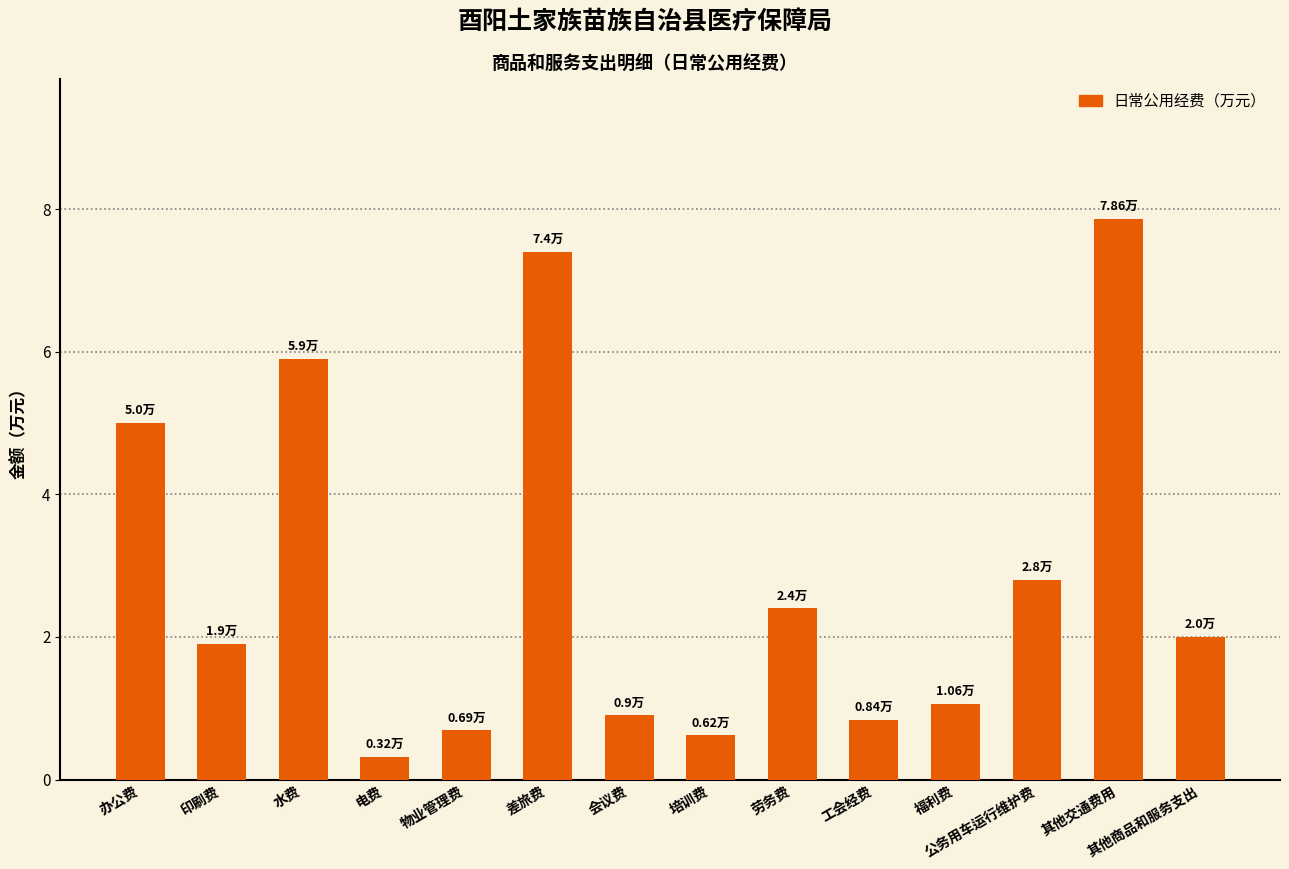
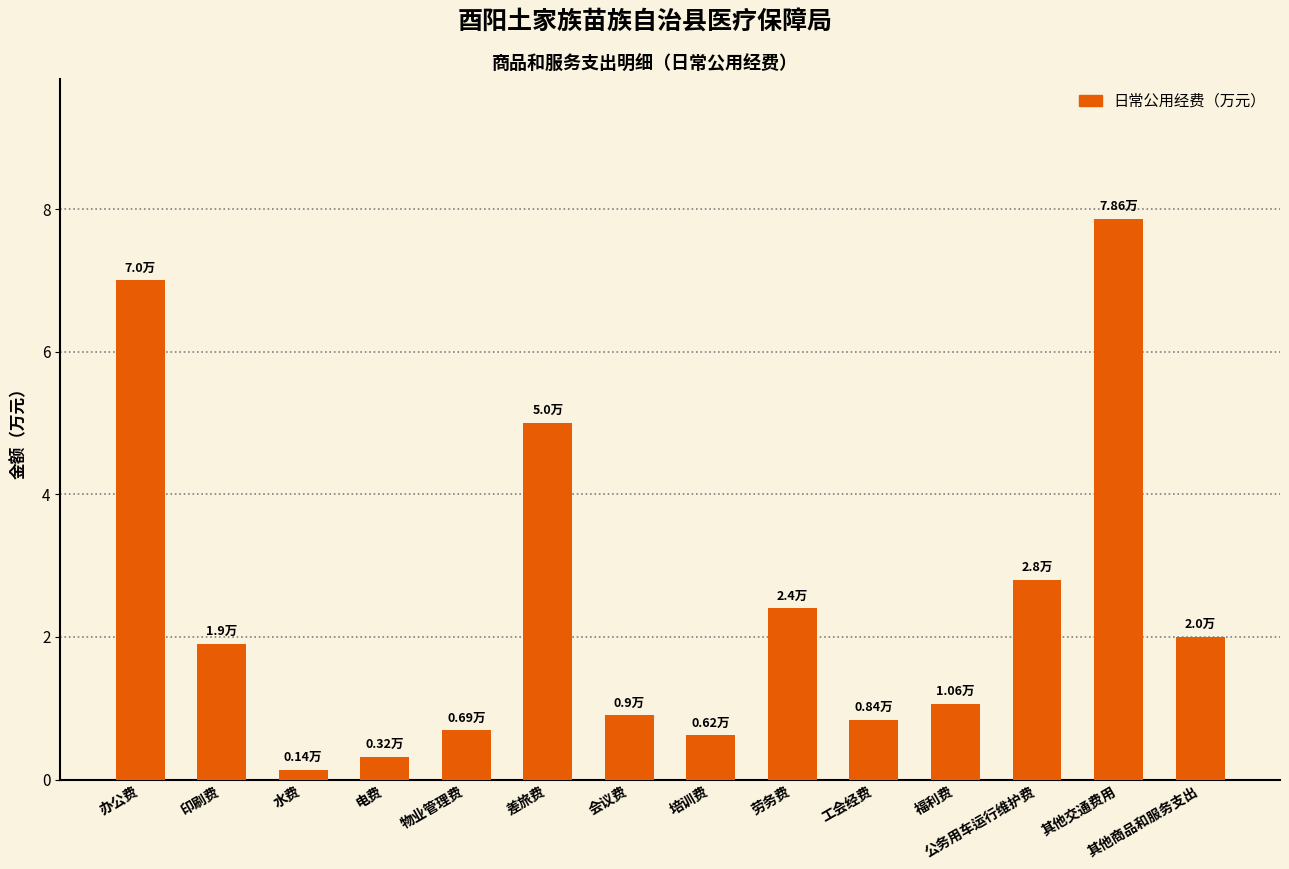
办公费: 5.0万 -> 7.0万
水费: 5.9万 -> 0.14万
差旅费: 7.4万 -> 5.0万
